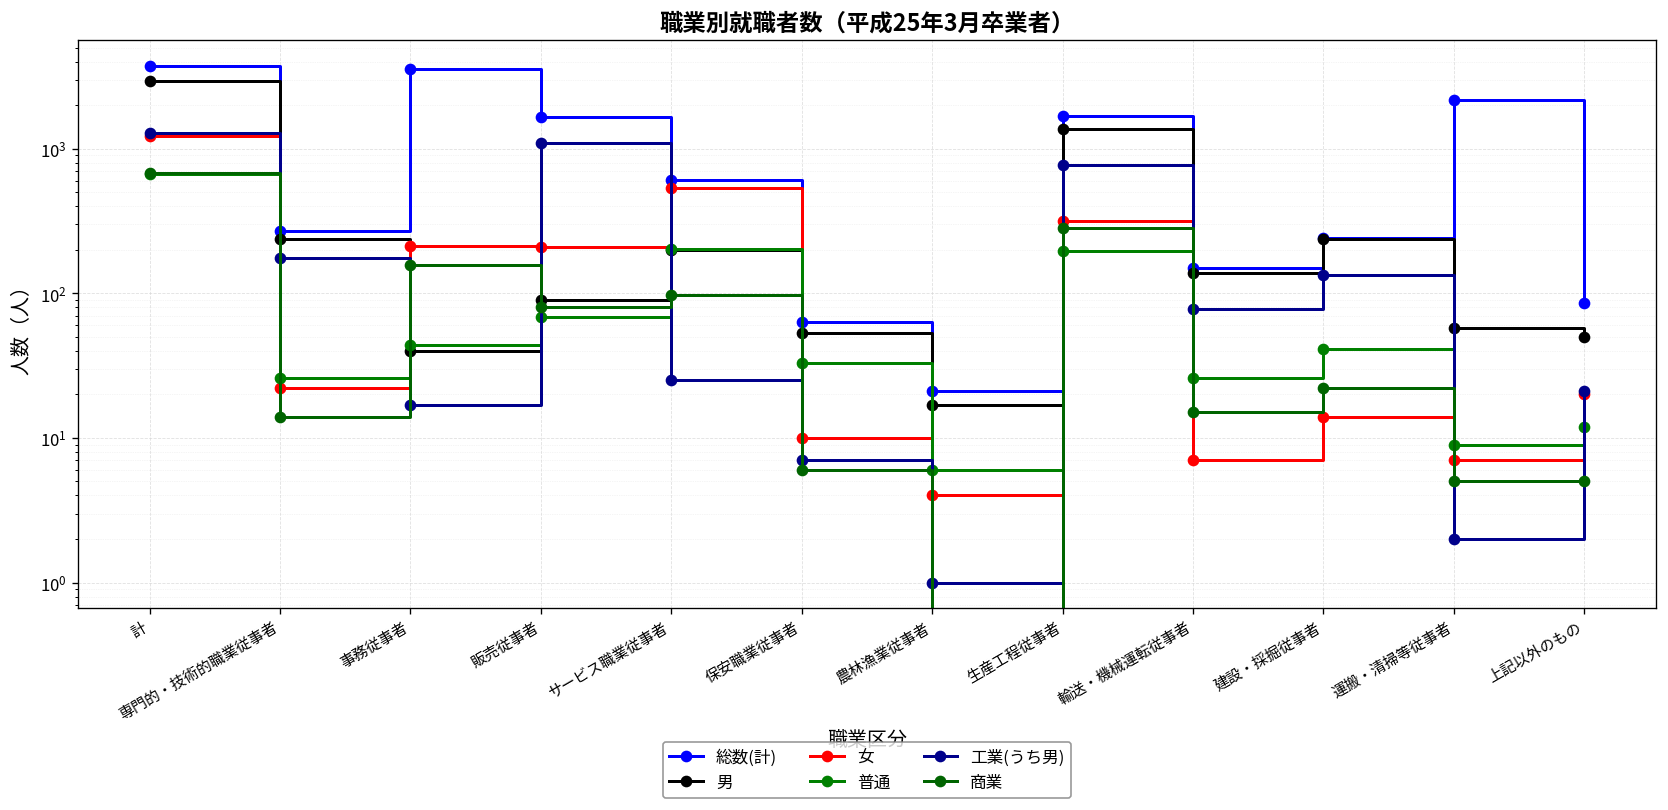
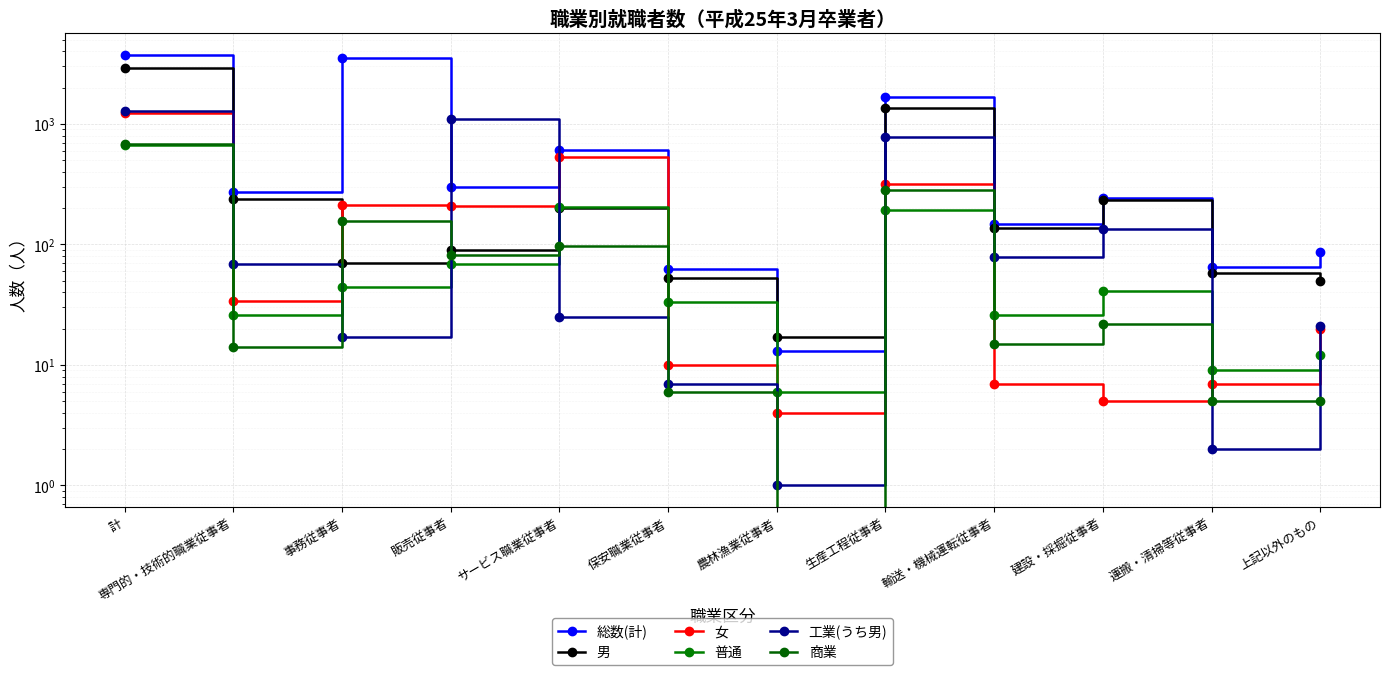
女, 専門的・技術的職業従事者: 22 -> 34
工業(うち男), 専門的・技術的職業従事者: 180 -> 70
男, 事務従事者: 40 -> 70
総数(計), 販売従事者: 1700 -> 300
総数(計), 農林漁業従事者: 21 -> 13
女, 建設・採掘従事者: 14 -> 5
総数(計), 運搬・清掃等従事者: 2200 -> 70
